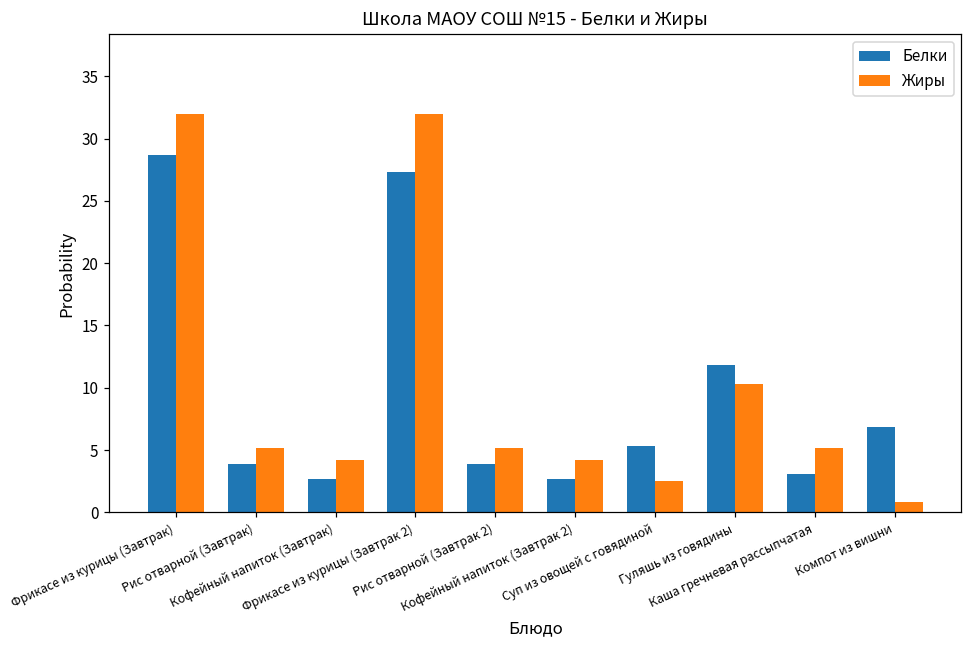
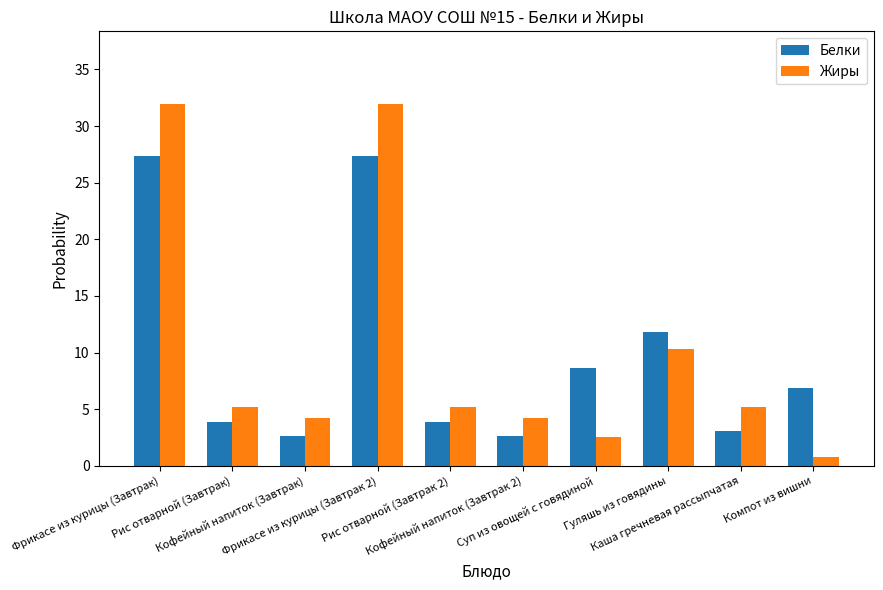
Белки, Фрикасе из курицы (Завтрак): 28.7 -> 27.4
Белки, Суп из овощей с говядиной: 5.3 -> 8.7
